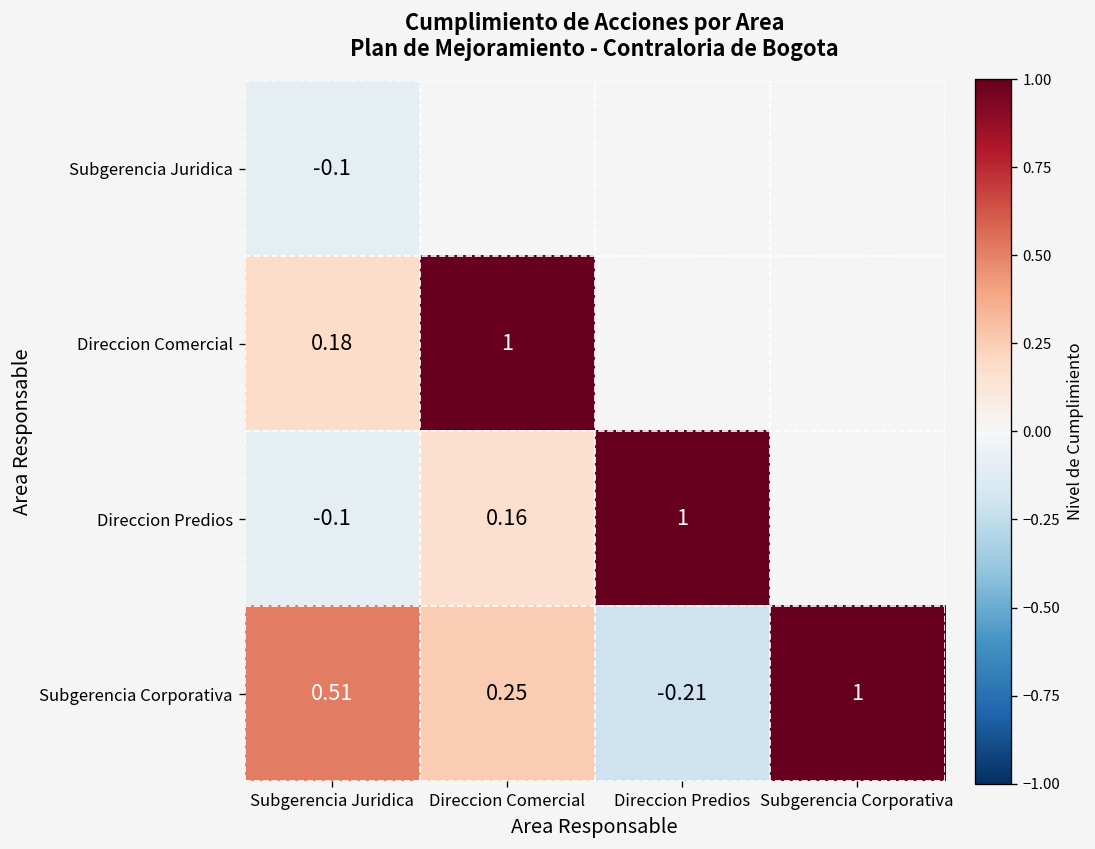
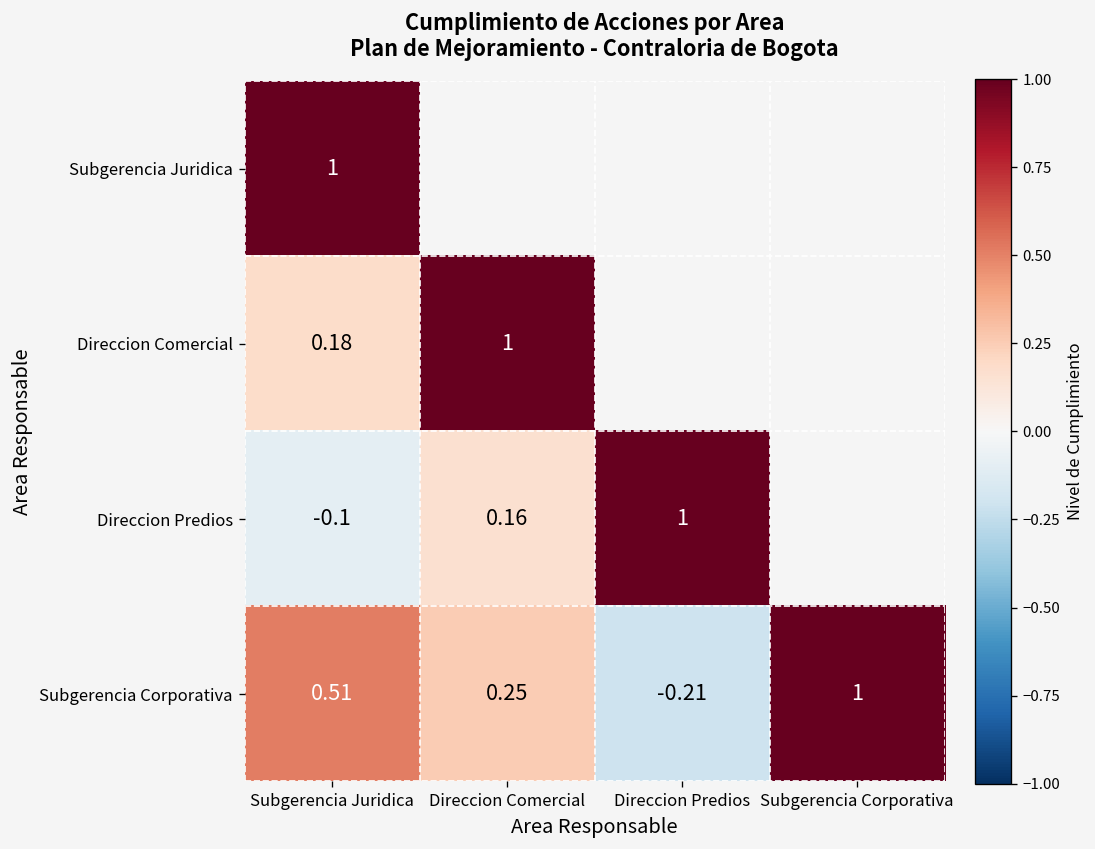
Subgerencia Juridica, Subgerencia Juridica: -0.1 -> 1
